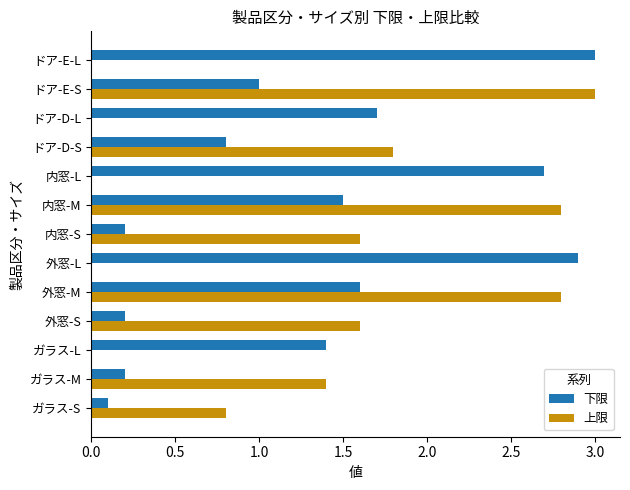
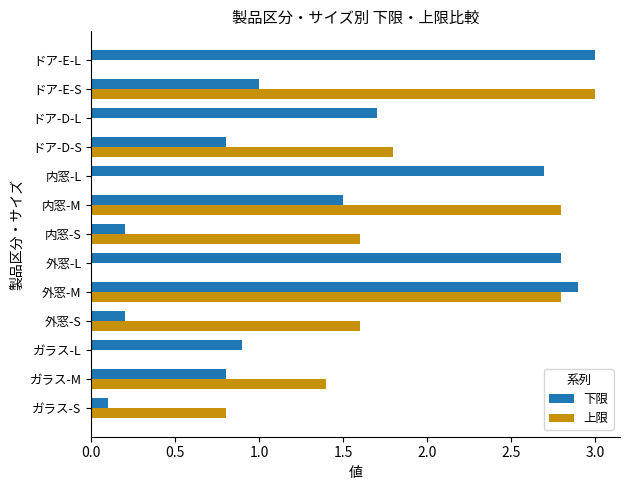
下限, 外窓-L: 2.9 -> 2.8
下限, 外窓-M: 1.6 -> 2.9
下限, ガラス-L: 1.4 -> 0.9
下限, ガラス-M: 0.2 -> 0.8
